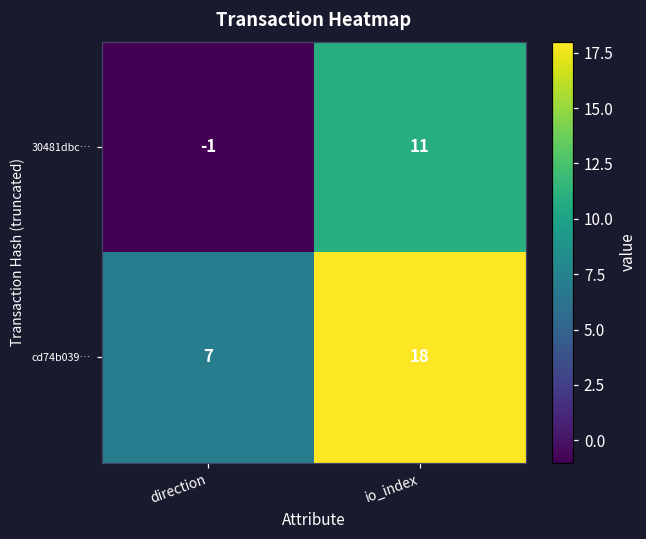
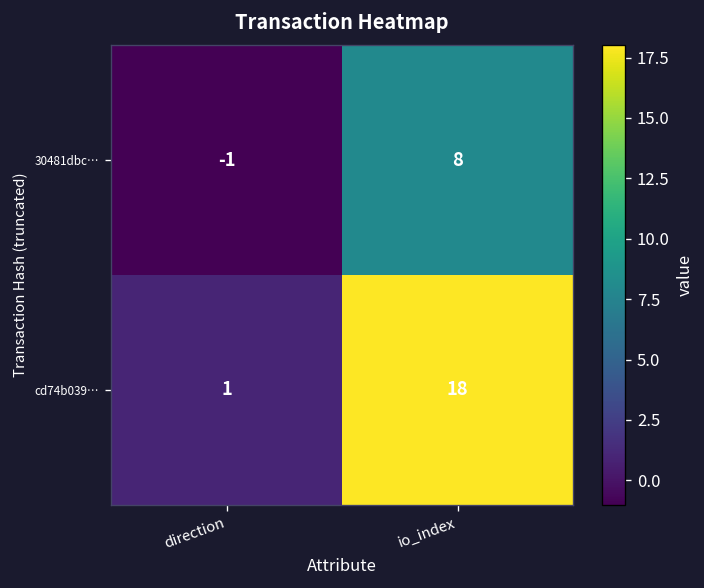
30481dbc…, io_index: 11 -> 8
cd74b039…, direction: 7 -> 1
